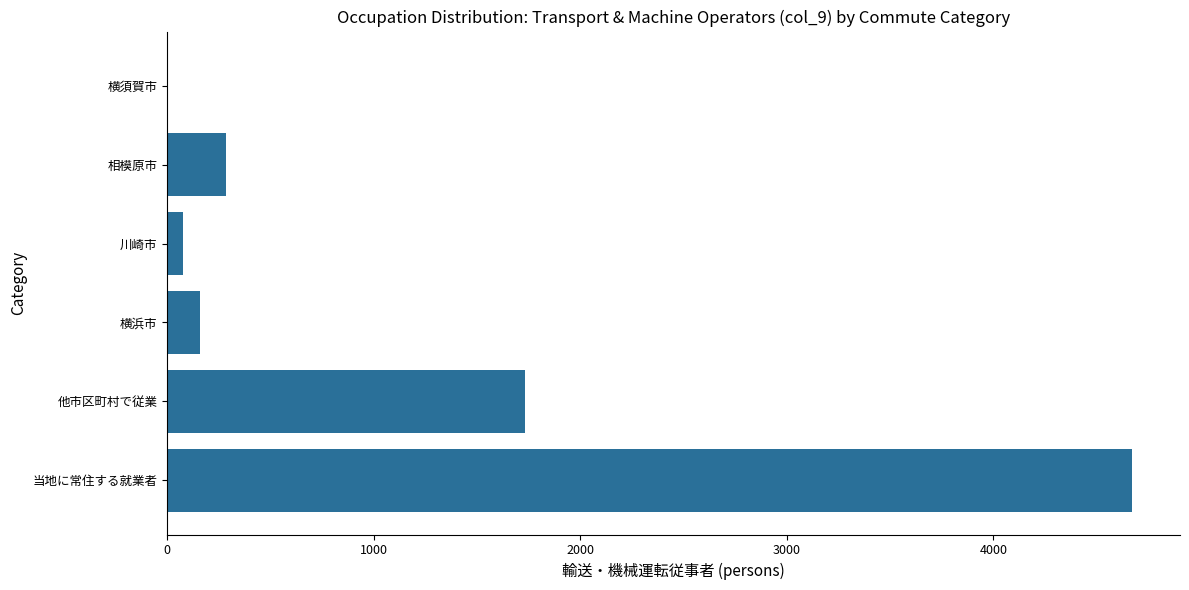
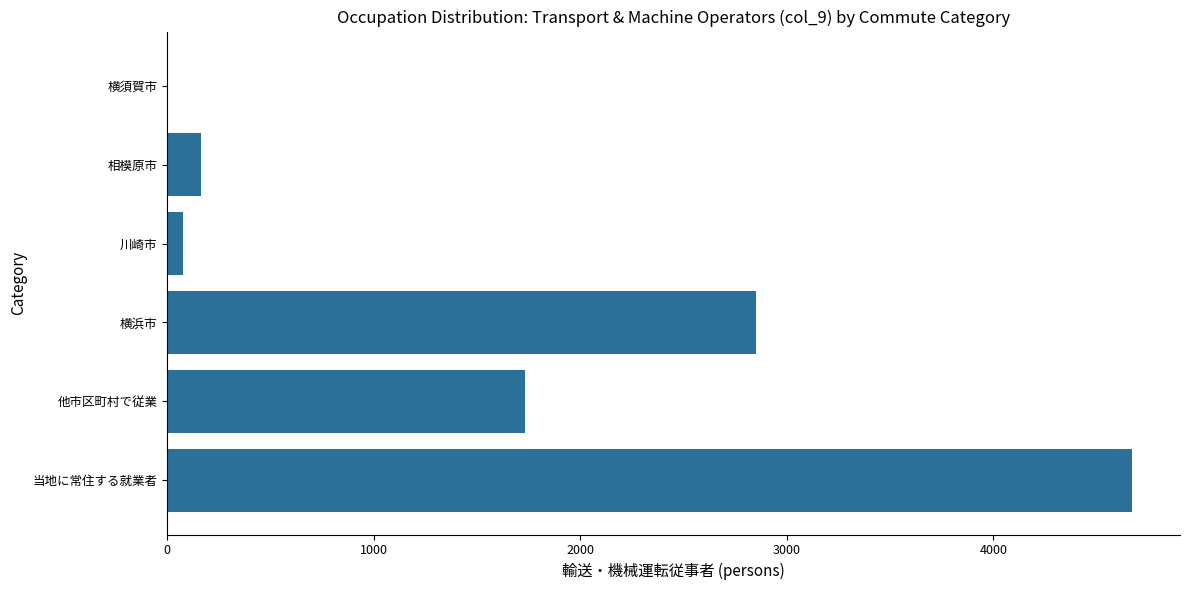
相模原市: 290 -> 160
横浜市: 160 -> 2850
